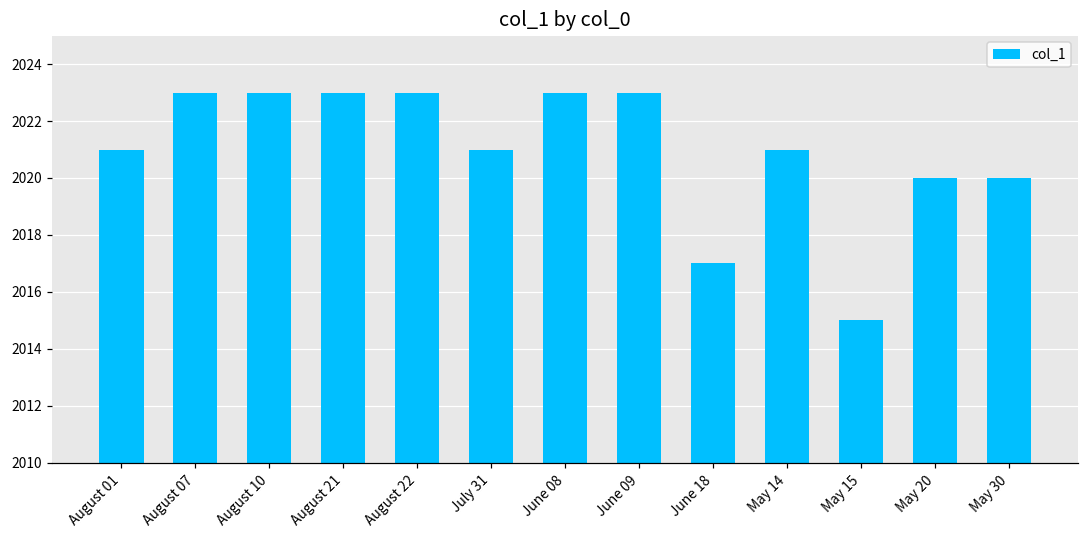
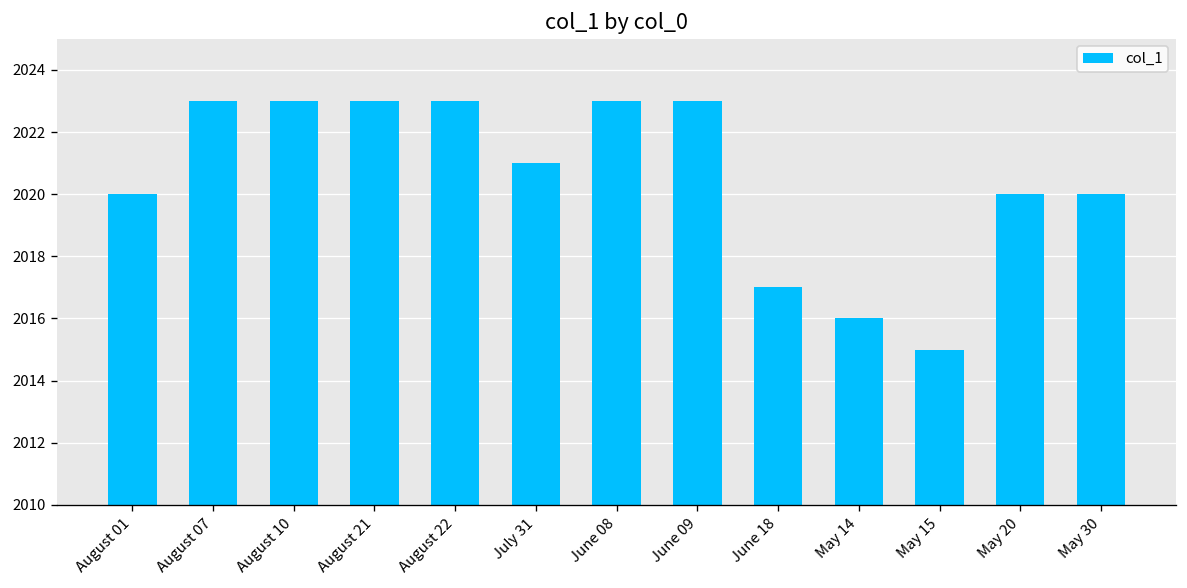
August 01: 2021 -> 2020
May 14: 2021 -> 2016
